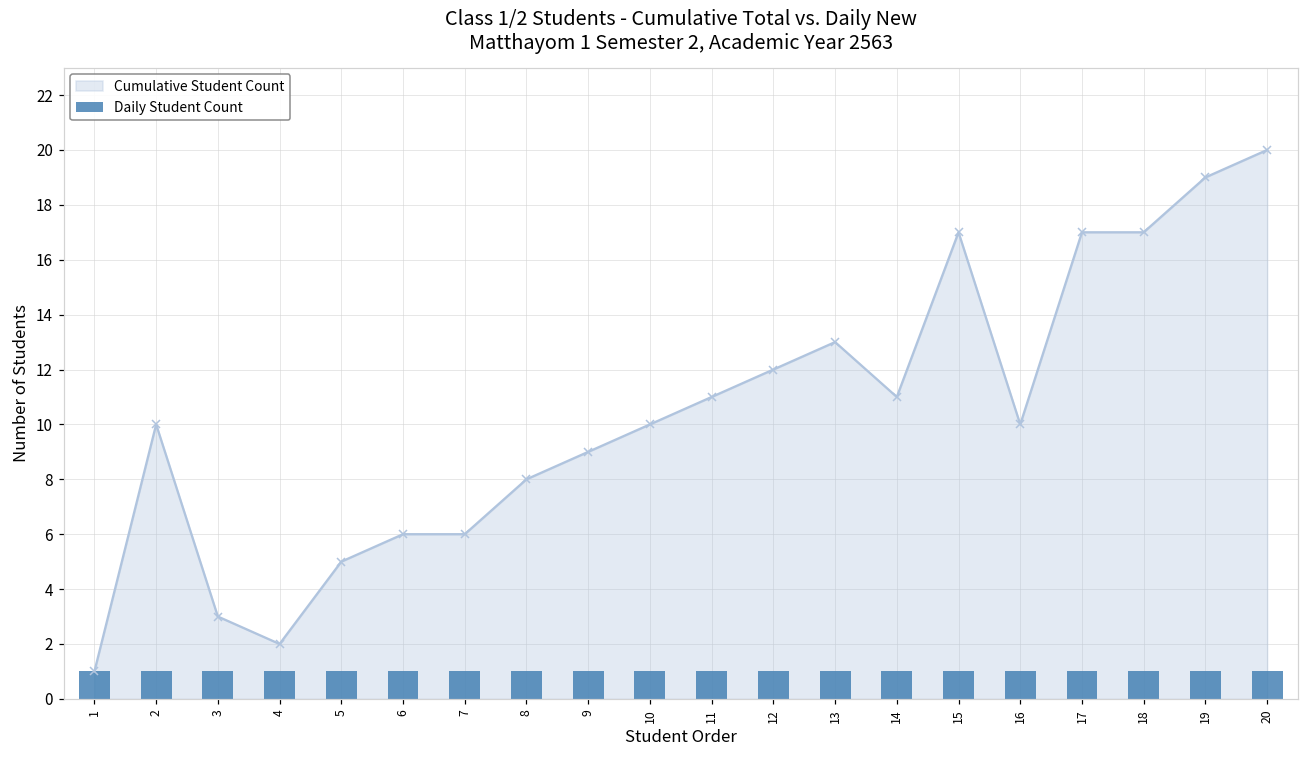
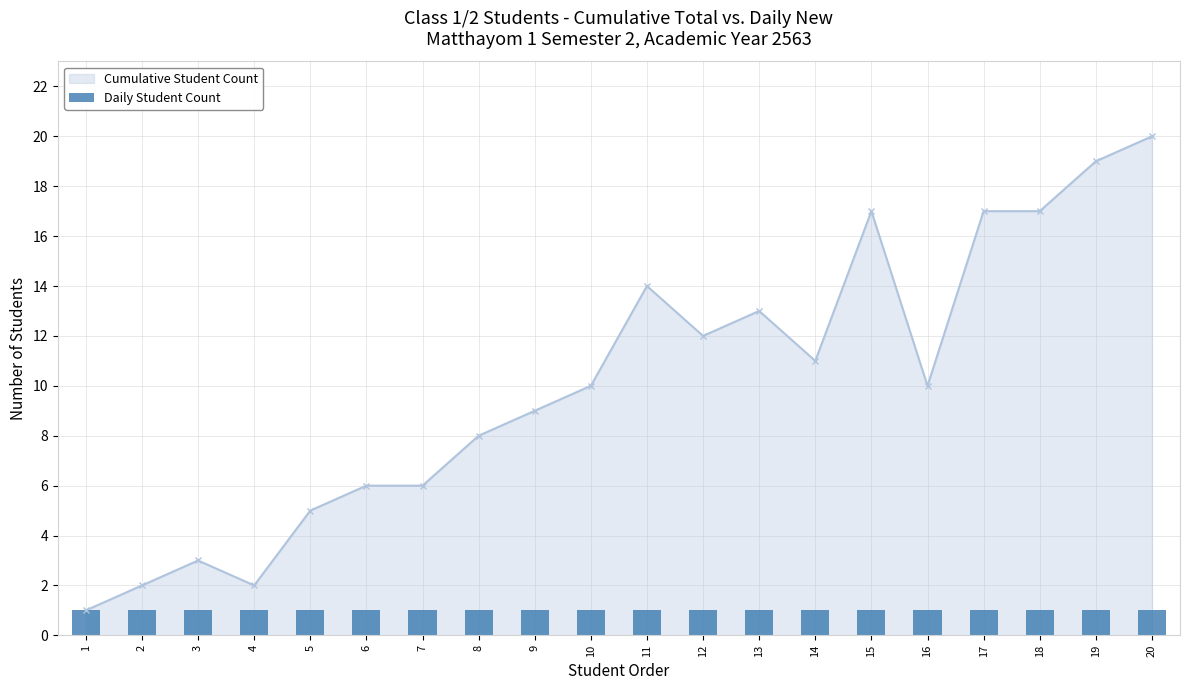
Cumulative Student Count, 2: 10 -> 2
Cumulative Student Count, 11: 11 -> 14
